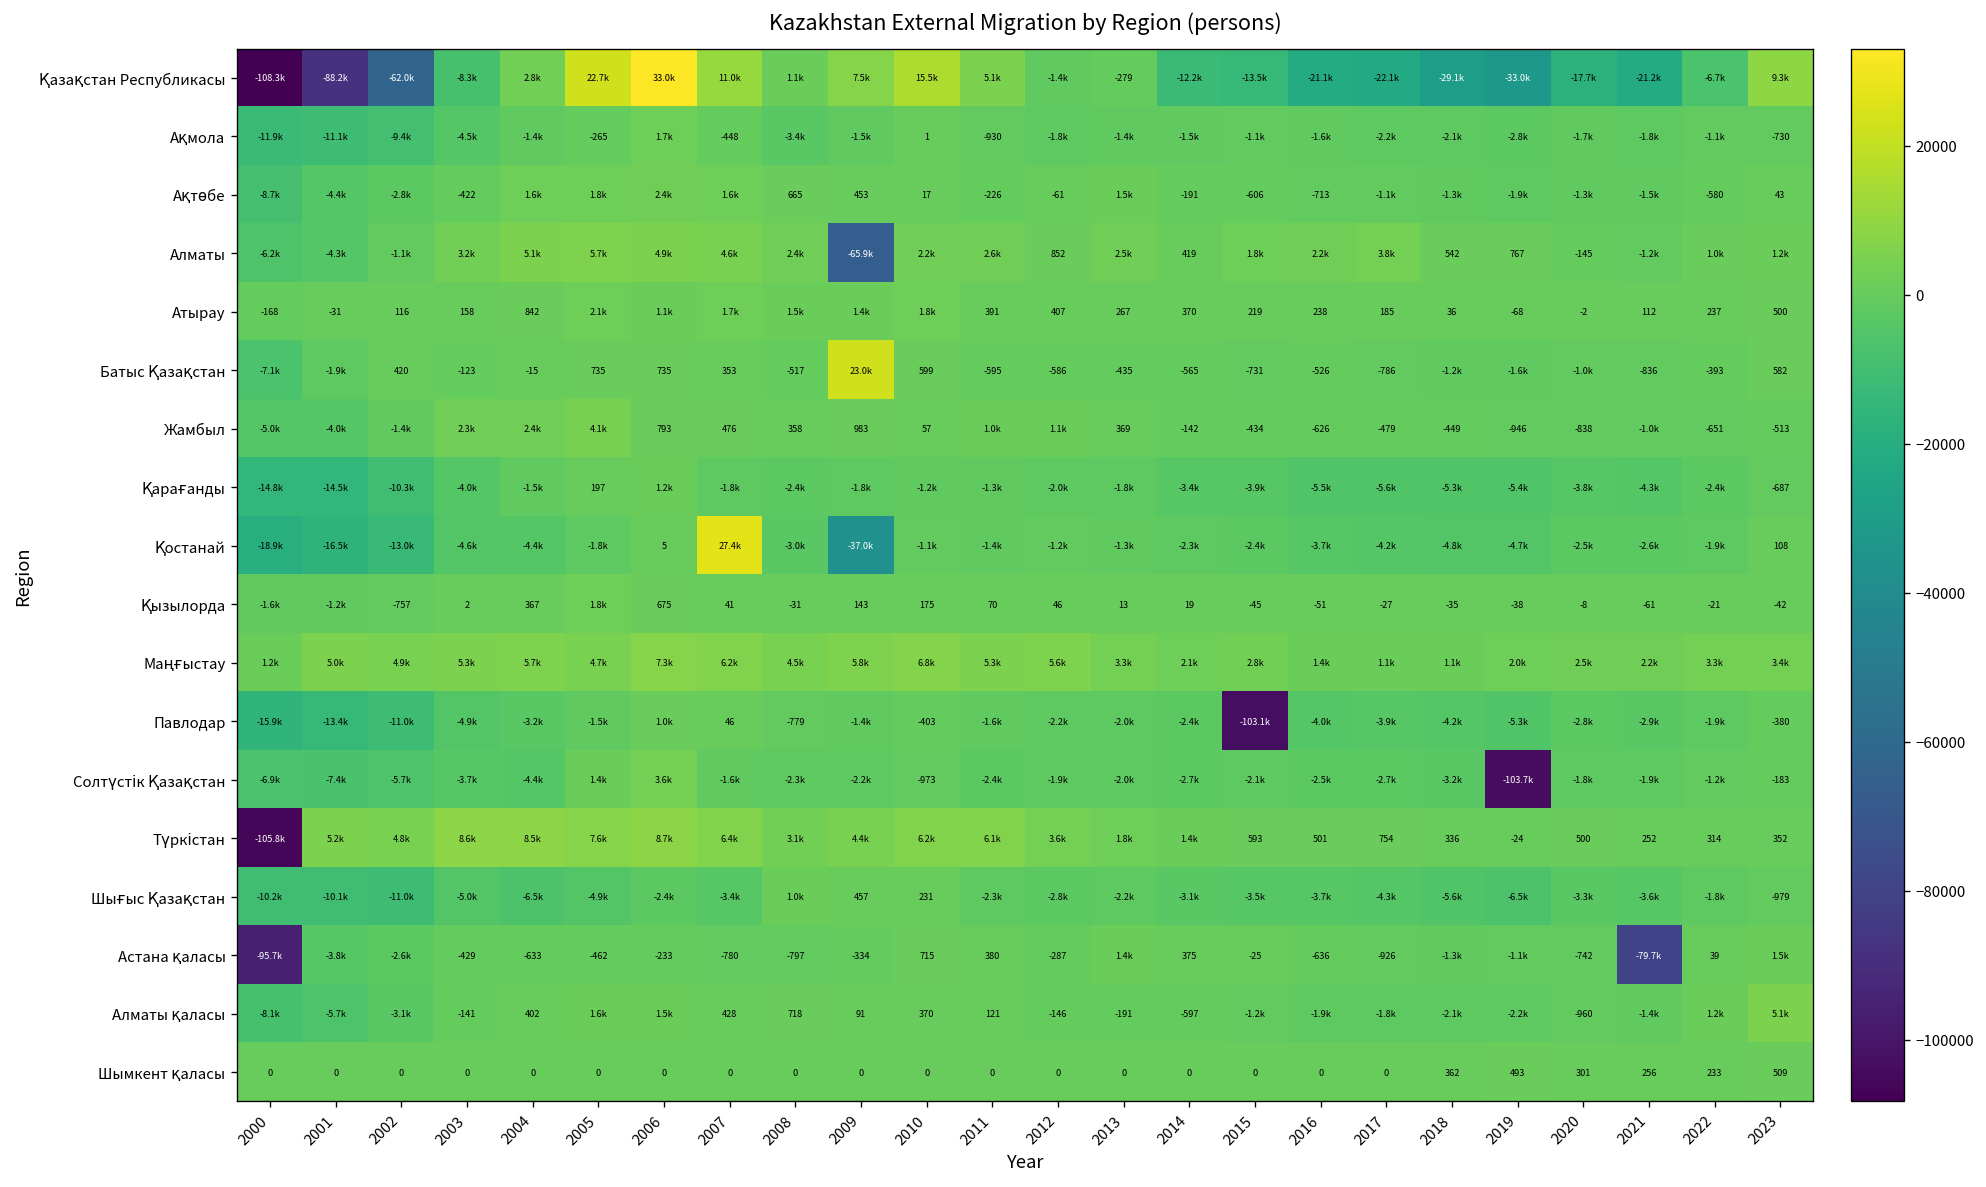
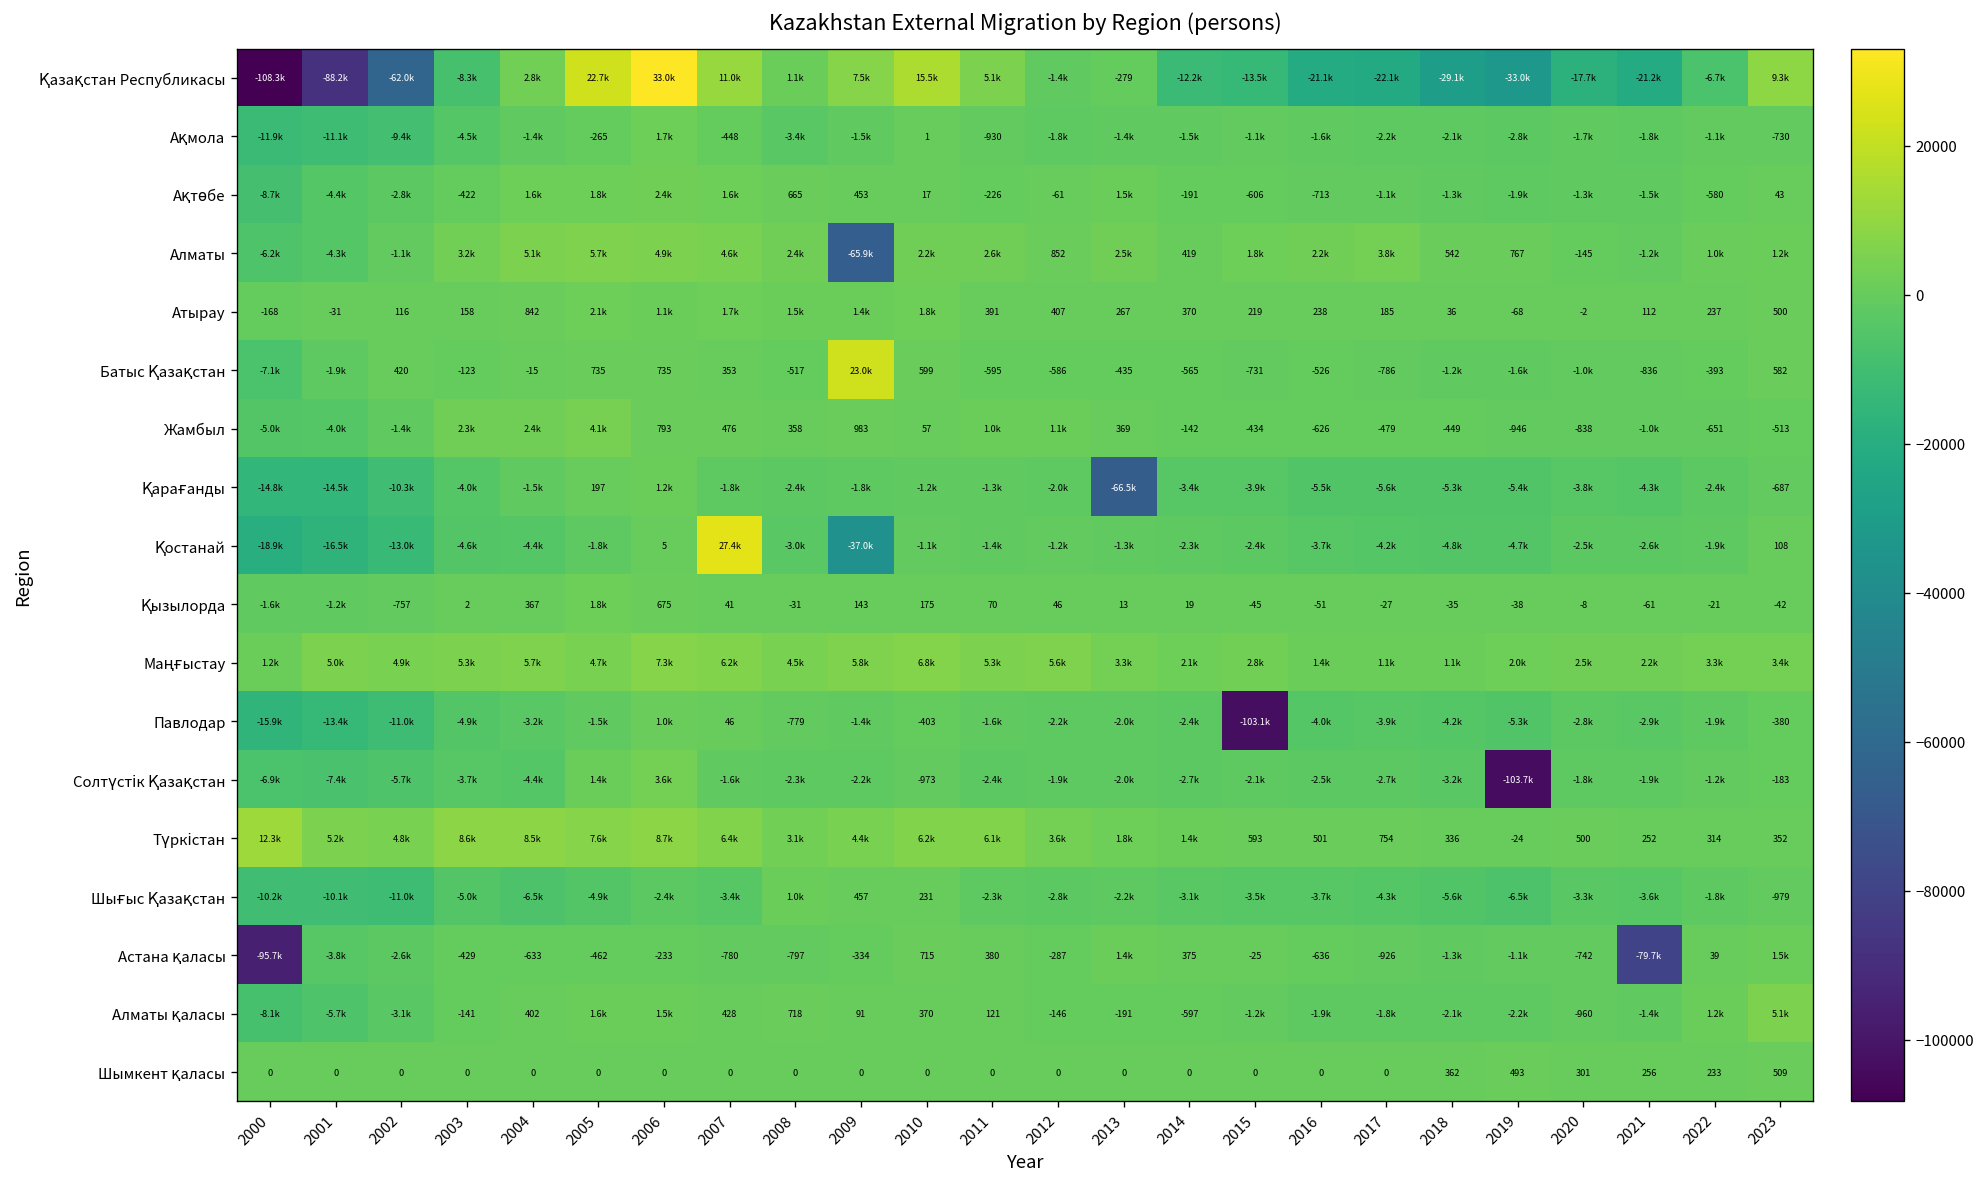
Қарағанды, 2013: -1.8k -> -66.5k
Түркістан, 2000: -105.8k -> 12.3k
